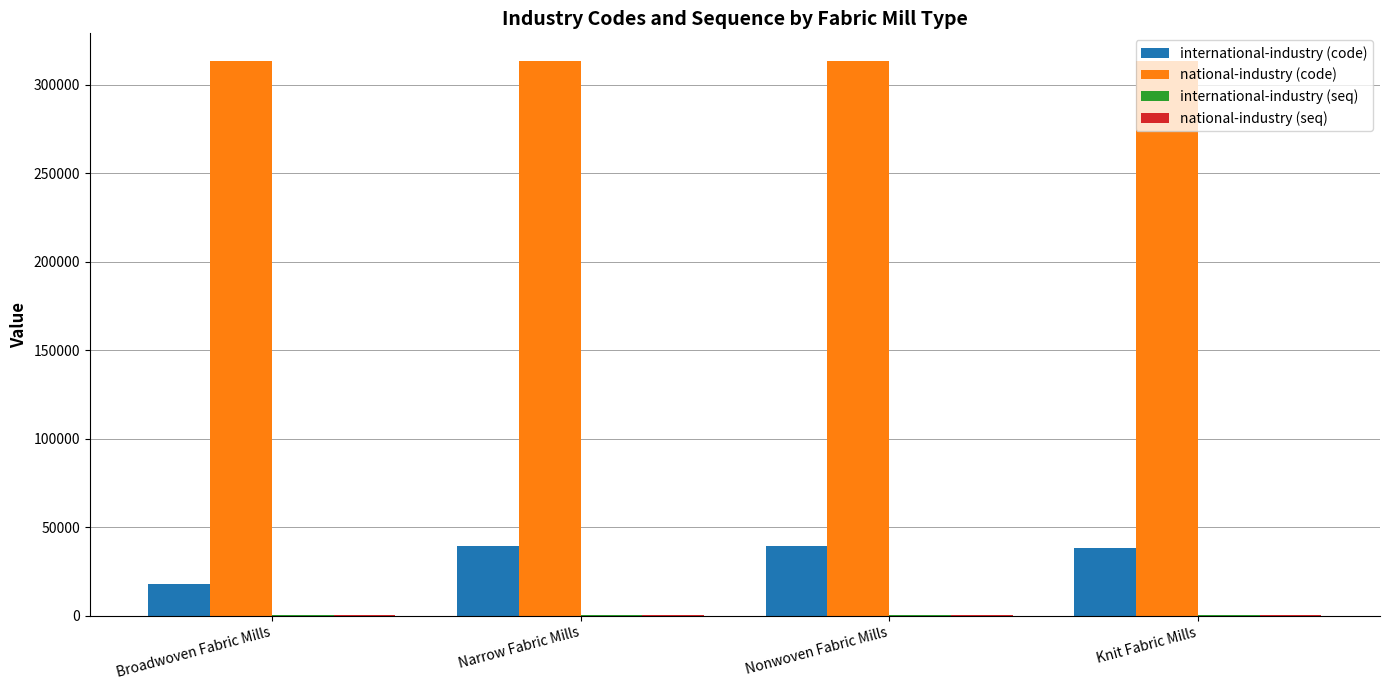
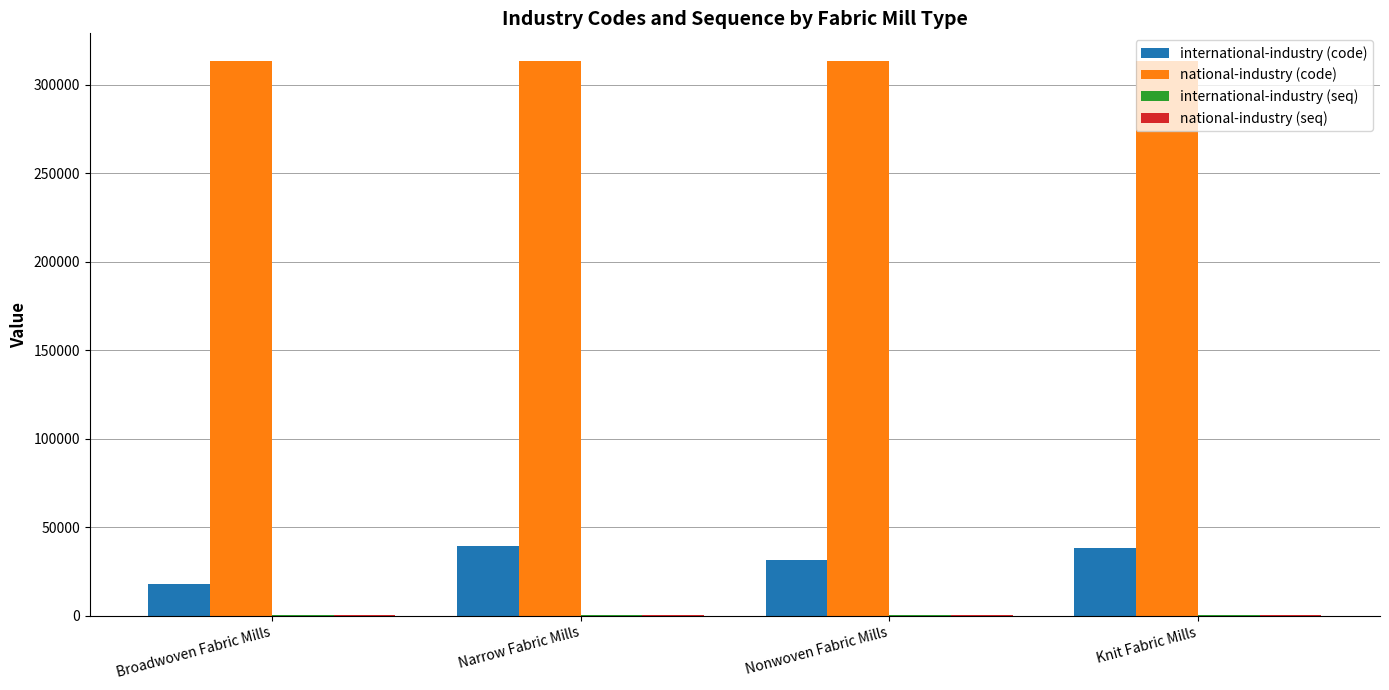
international-industry (code), Nonwoven Fabric Mills: 40000 -> 31000
